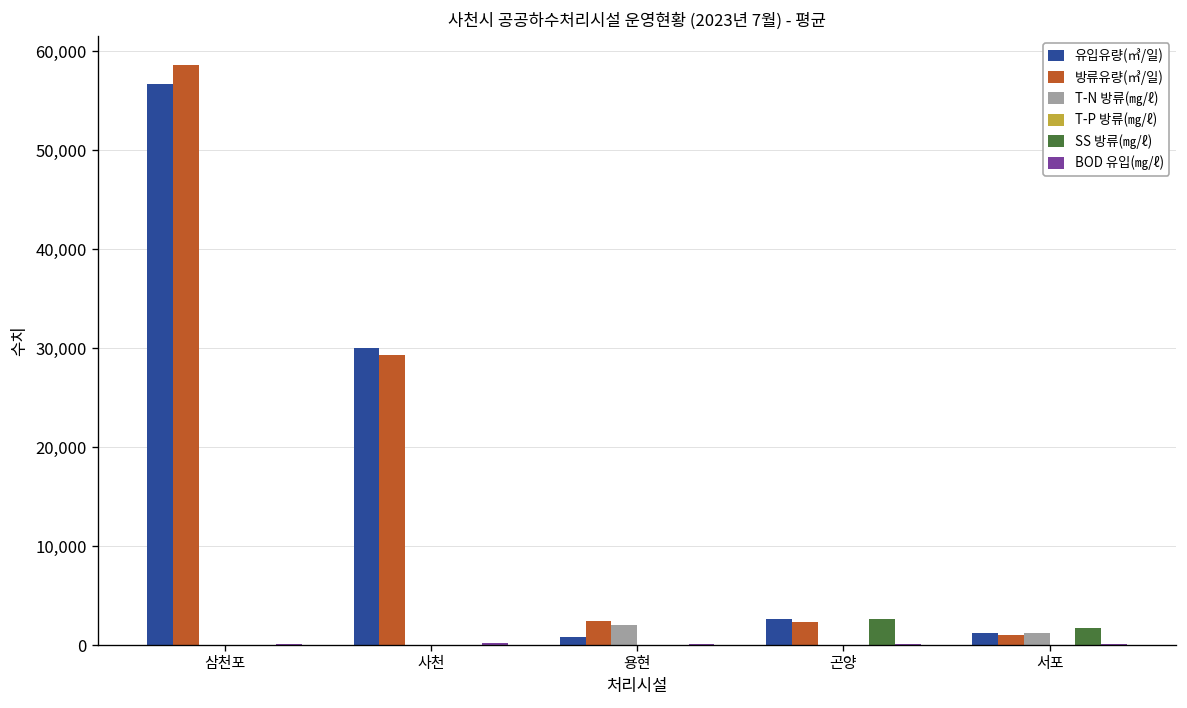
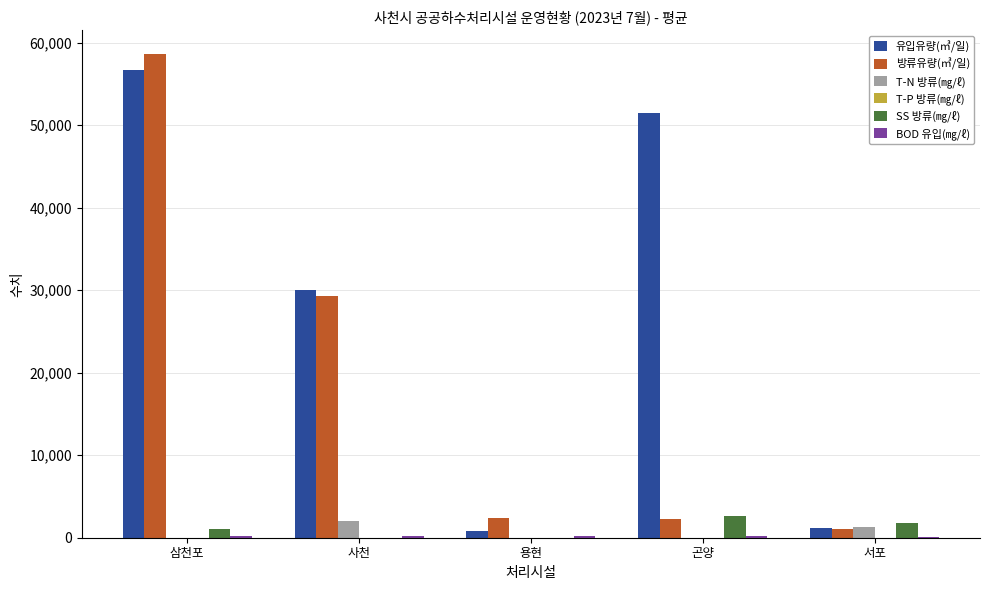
SS 방류(㎎/ℓ), 삼천포: 0 -> 1,000
T-N 방류(㎎/ℓ), 사천: 0 -> 2,000
T-N 방류(㎎/ℓ), 용현: 2,000 -> 0
유입유량(㎥/일), 곤양: 3,000 -> 52,000
